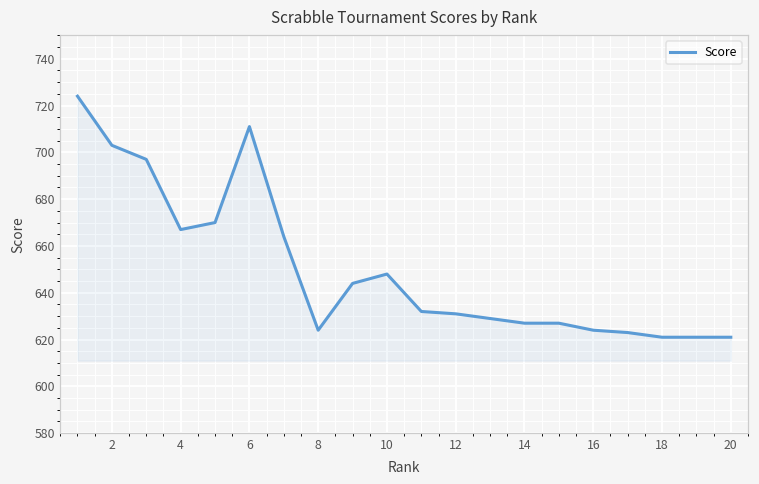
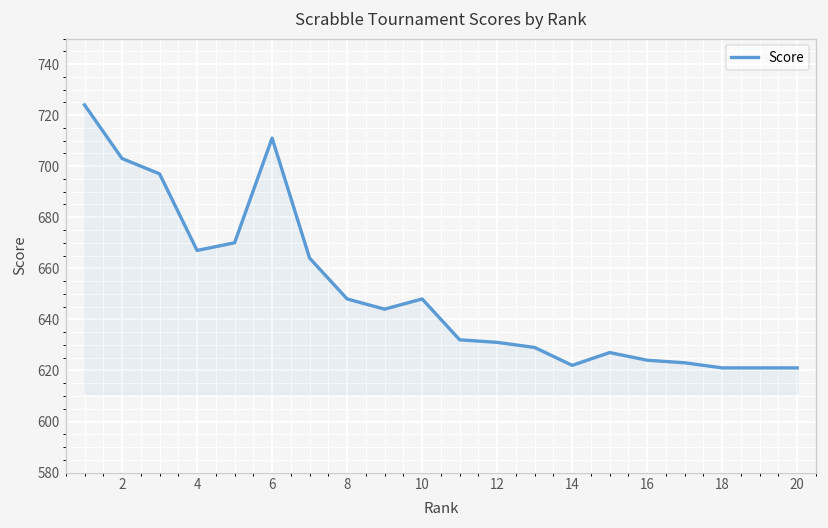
8: 624 -> 648
14: 627 -> 622
